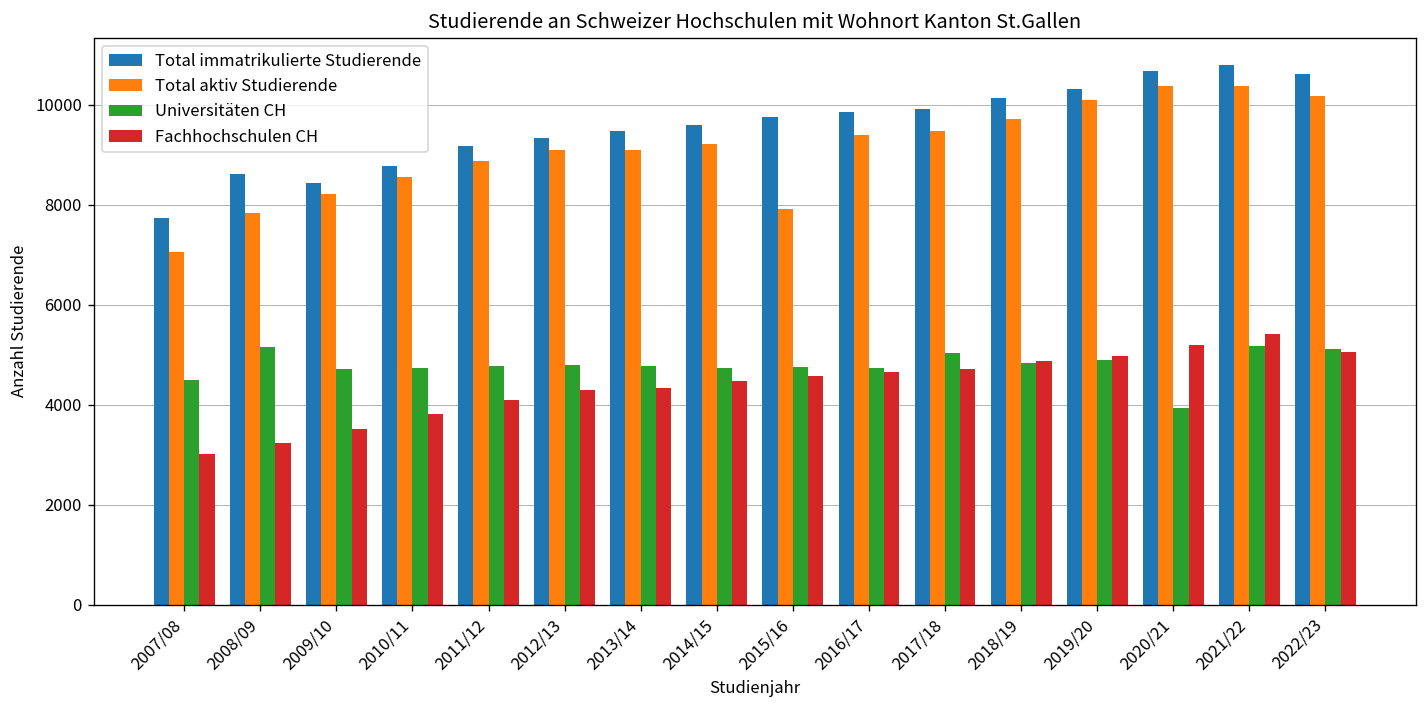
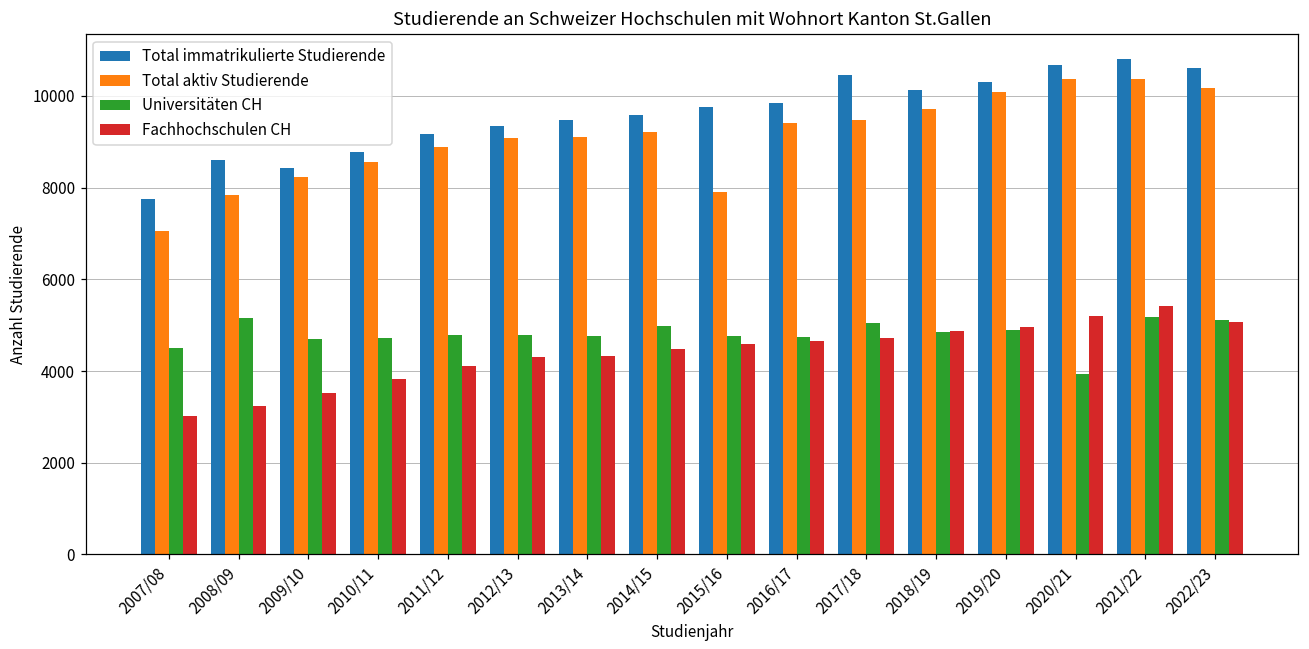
Universitäten CH, 2014/15: 4700 -> 5000
Total immatrikulierte Studierende, 2017/18: 9900 -> 10400
